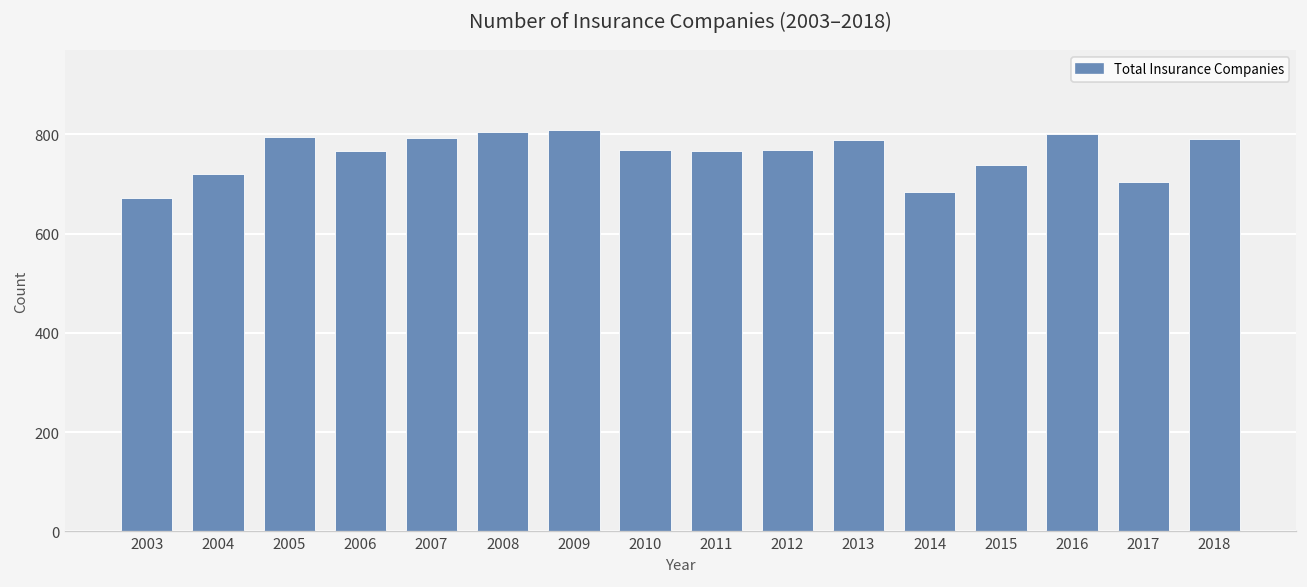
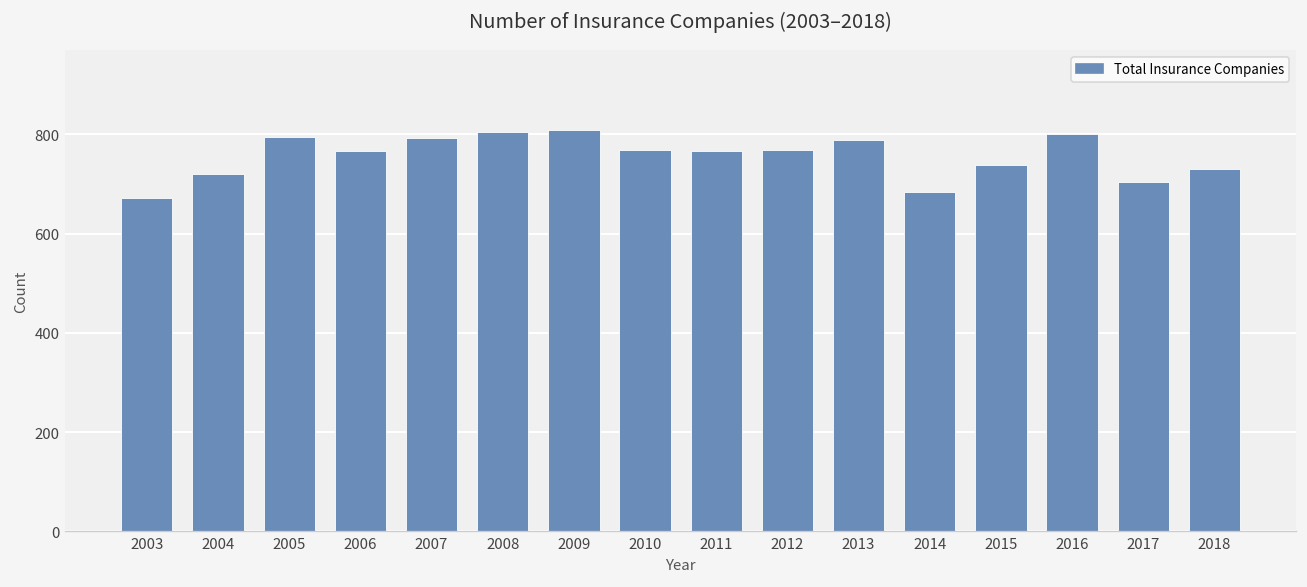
2018: 790 -> 730
